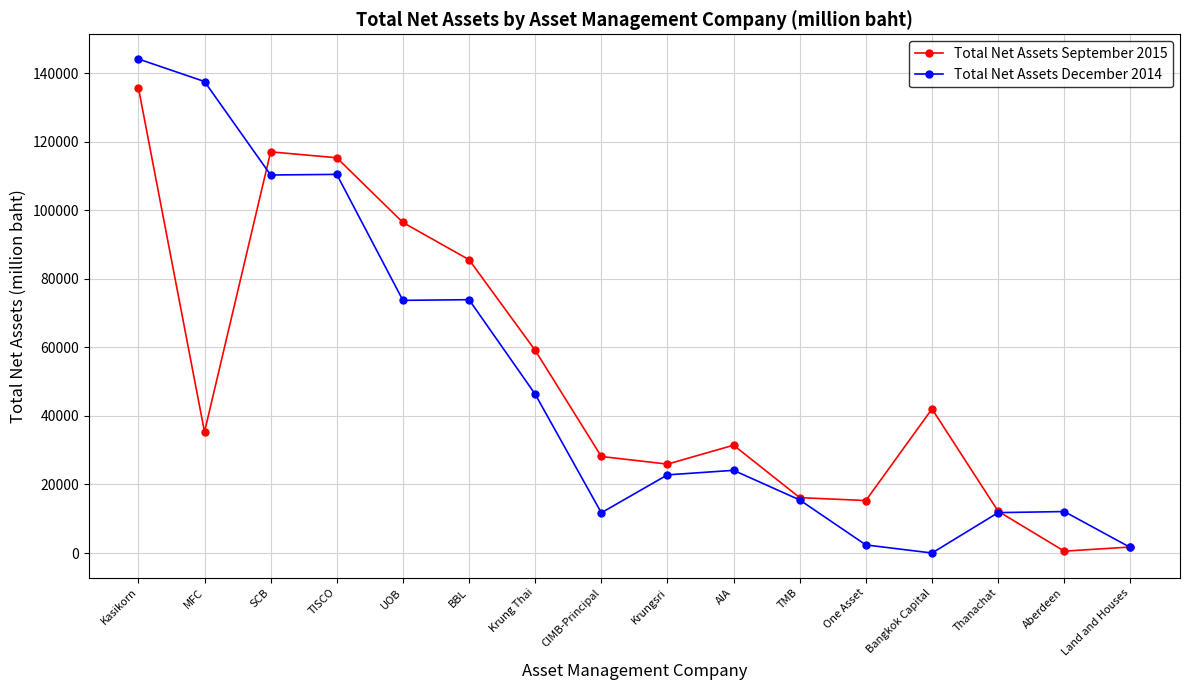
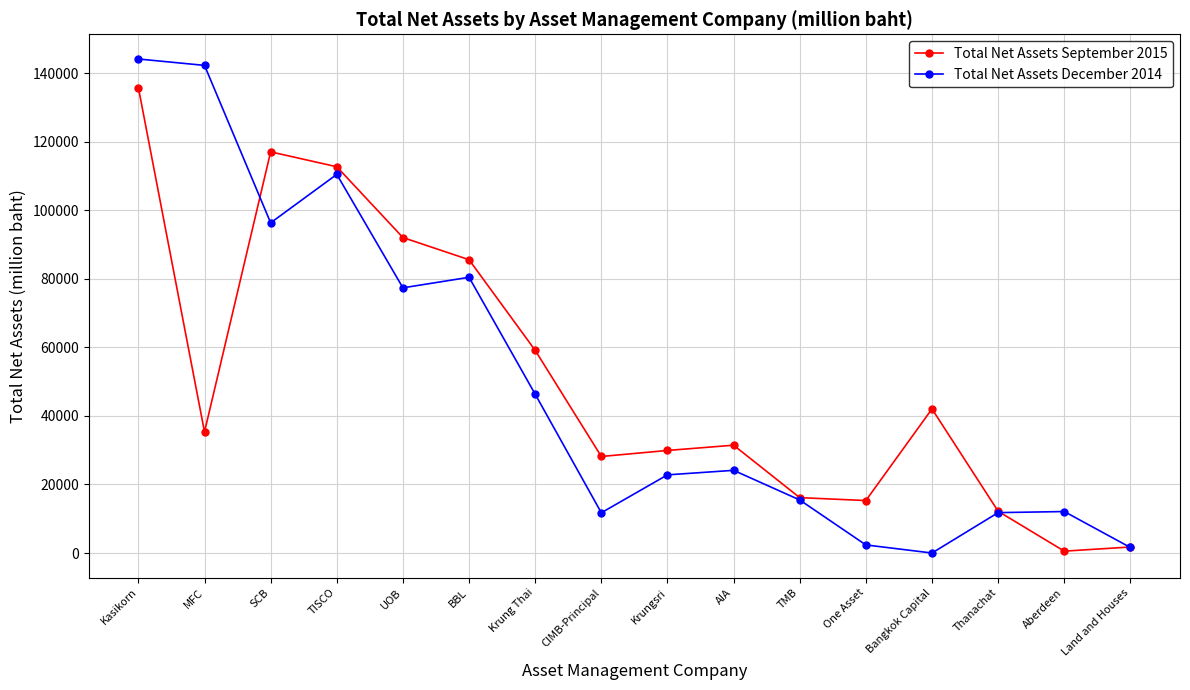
Total Net Assets December 2014, MFC: 138000 -> 142000
Total Net Assets December 2014, SCB: 110000 -> 96000
Total Net Assets September 2015, TISCO: 115000 -> 113000
Total Net Assets September 2015, UOB: 96000 -> 92000
Total Net Assets December 2014, UOB: 74000 -> 77000
Total Net Assets December 2014, BBL: 74000 -> 80000
Total Net Assets September 2015, Krungsri: 26000 -> 30000
